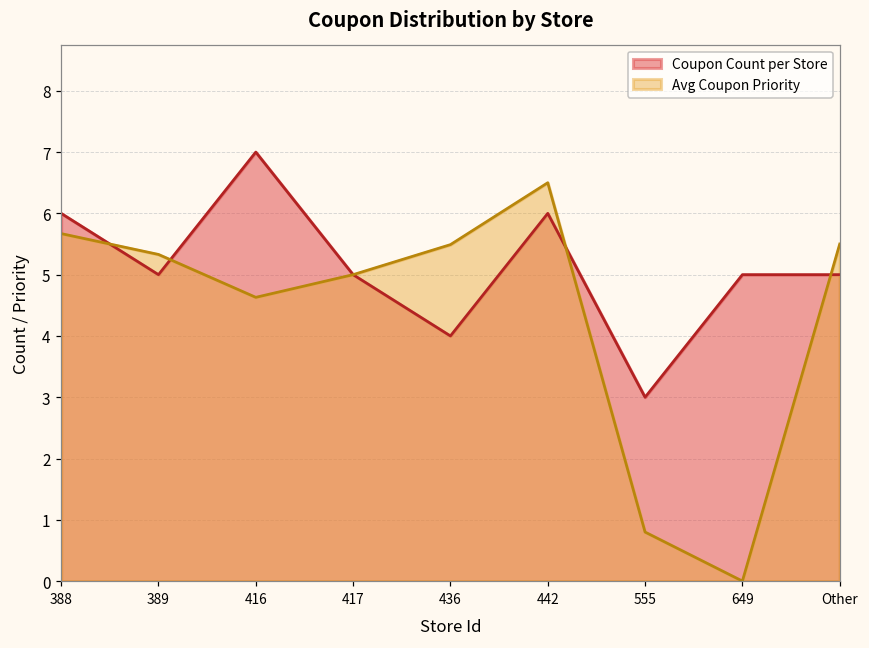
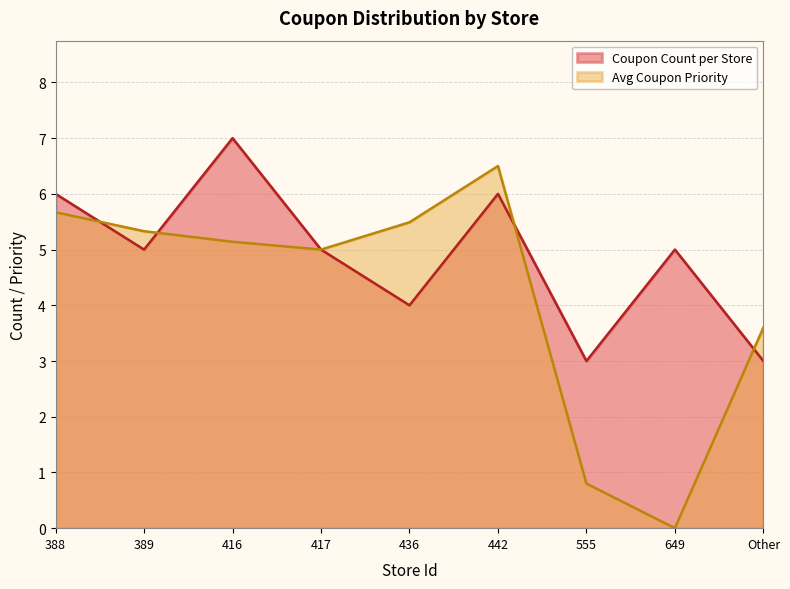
Avg Coupon Priority, 416: 4.6 -> 5.1
Coupon Count per Store, Other: 5 -> 3
Avg Coupon Priority, Other: 5.5 -> 3.6
